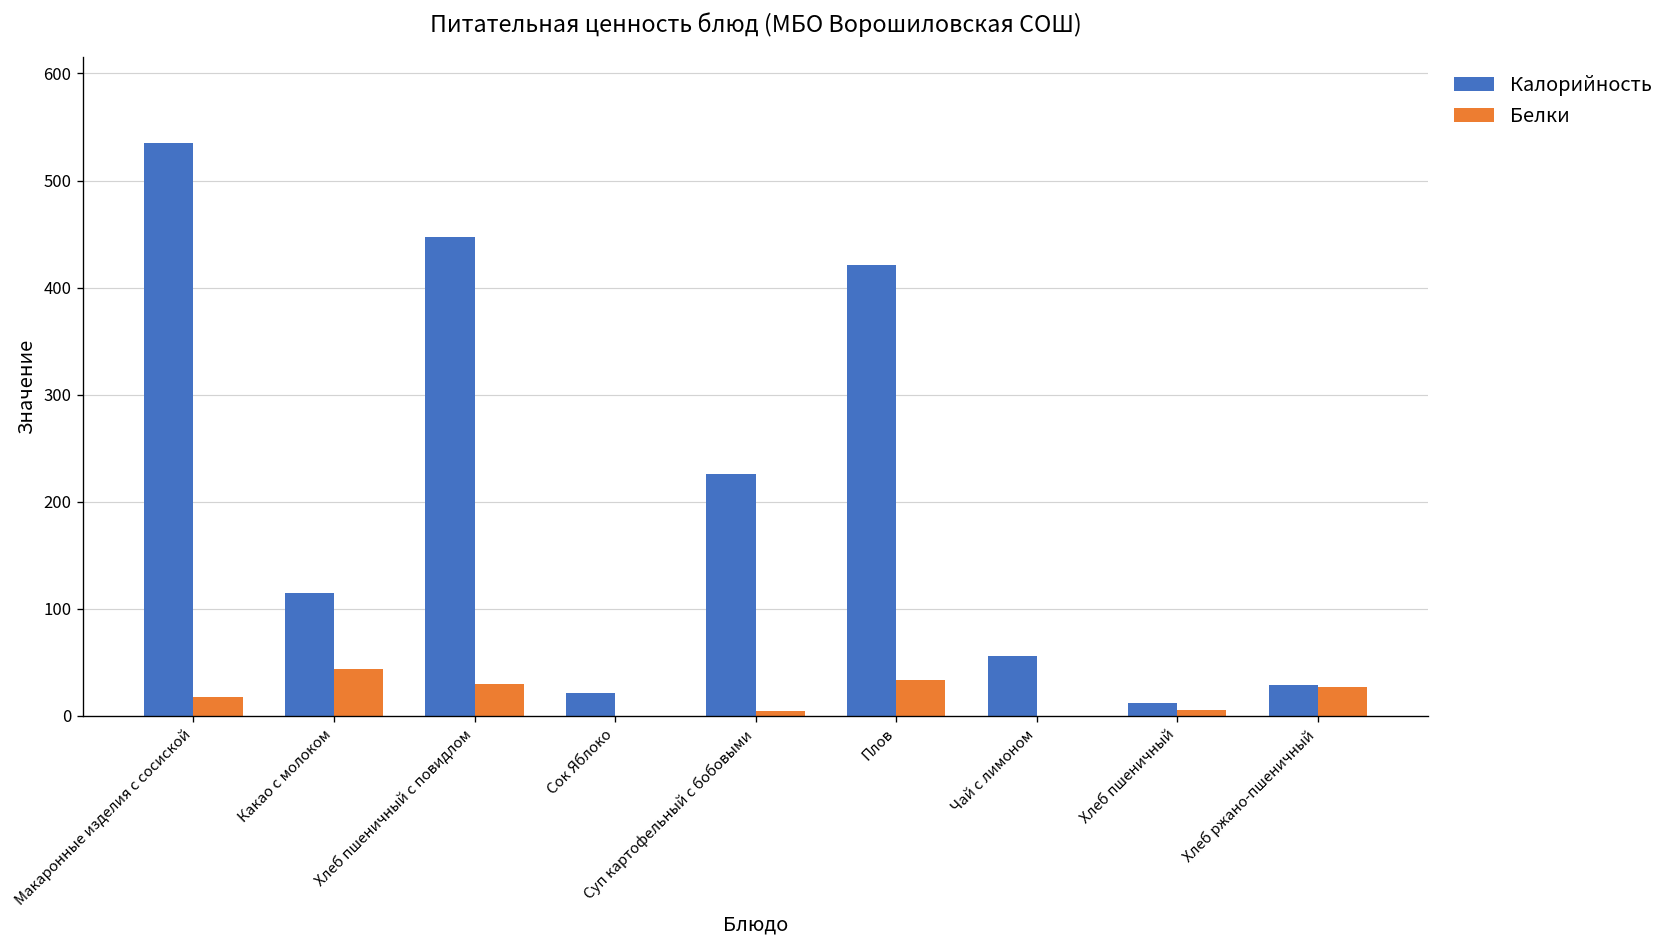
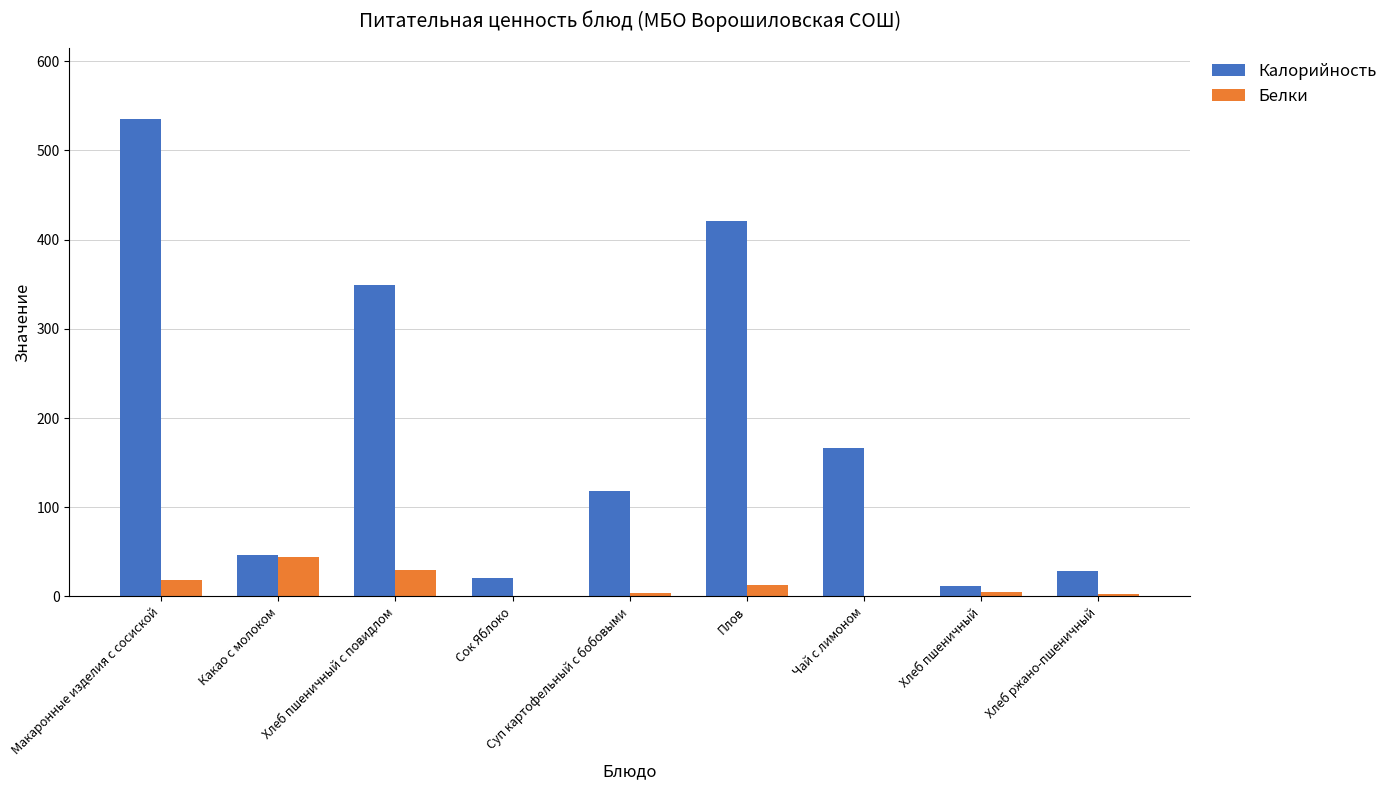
Калорийность, Какао с молоком: 120 -> 50
Калорийность, Хлеб пшеничный с повидлом: 450 -> 350
Калорийность, Суп картофельный с бобовыми: 230 -> 120
Белки, Плов: 30 -> 10
Калорийность, Чай с лимоном: 60 -> 170
Белки, Хлеб ржано-пшеничный: 30 -> 0
